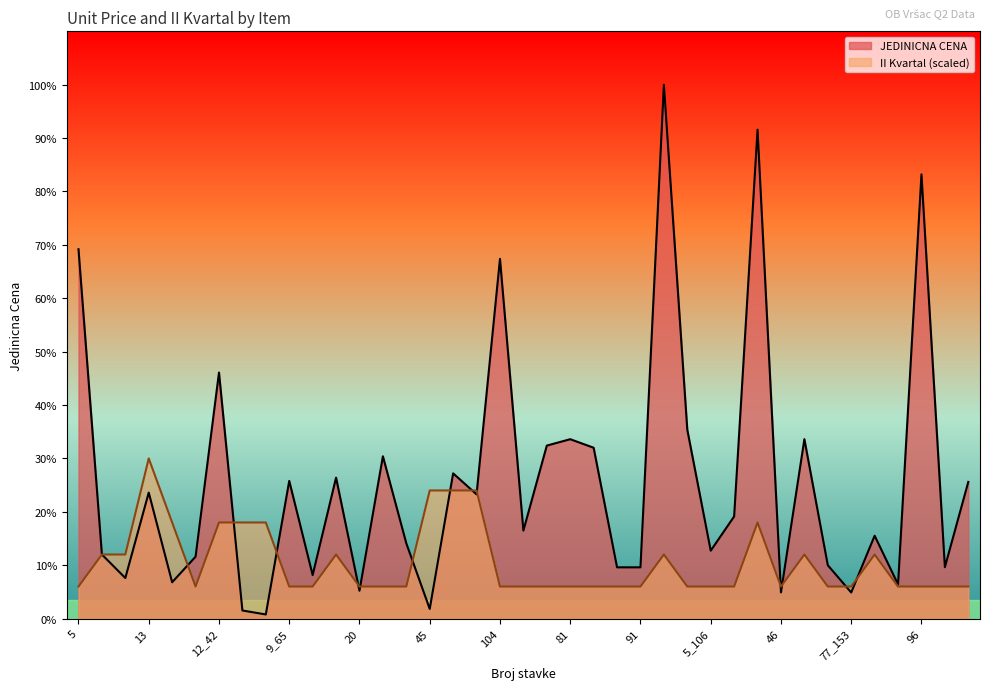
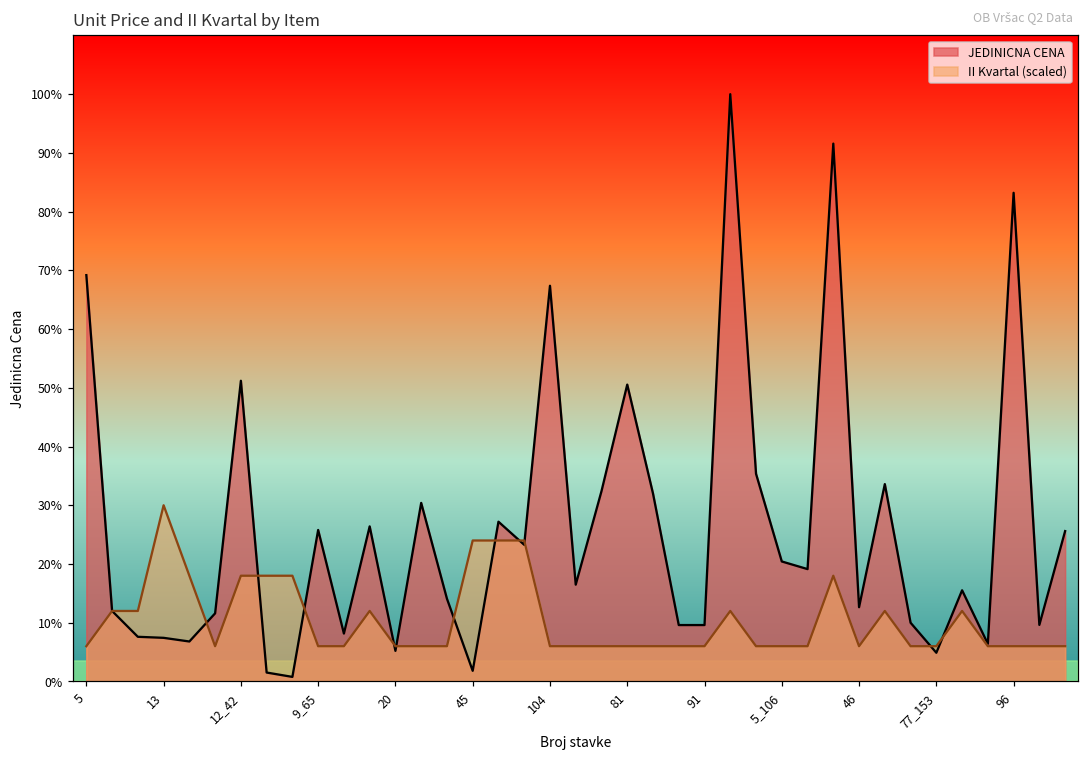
JEDINICNA CENA, 13: 24% -> 7%
JEDINICNA CENA, 12_42: 46% -> 51%
JEDINICNA CENA, 81: 34% -> 51%
JEDINICNA CENA, 5_106: 13% -> 20%
JEDINICNA CENA, 46: 5% -> 13%
